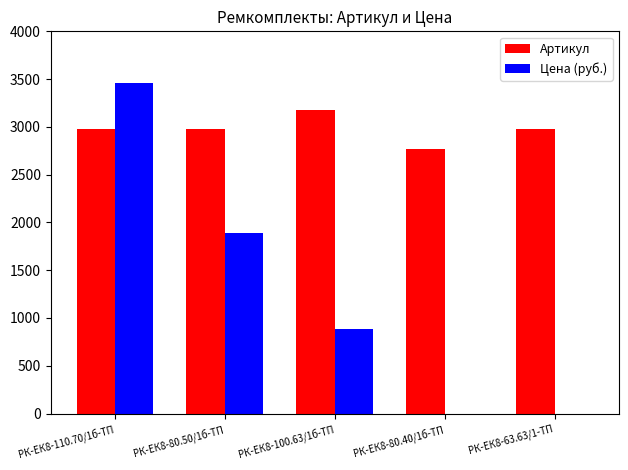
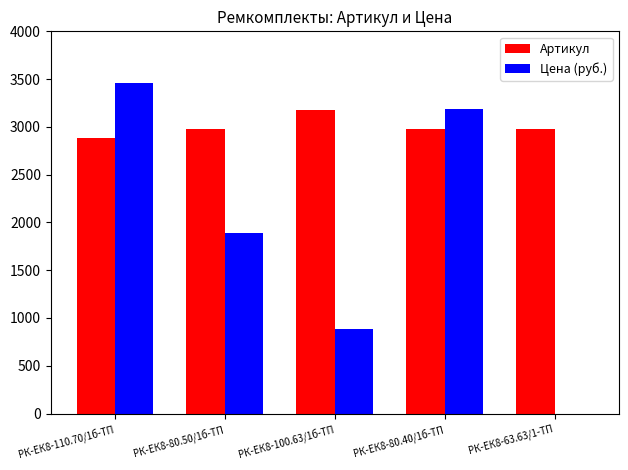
Артикул, РК-ЕК8-110.70/1б-ТП: 3000 -> 2900
Артикул, РК-ЕК8-80.40/1б-ТП: 2800 -> 3000
Цена (руб.), РК-ЕК8-80.40/1б-ТП: 0 -> 3200
